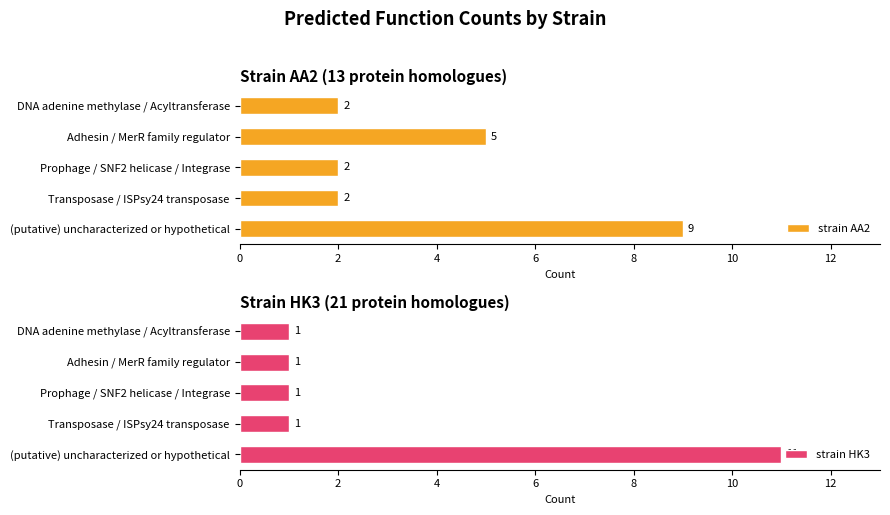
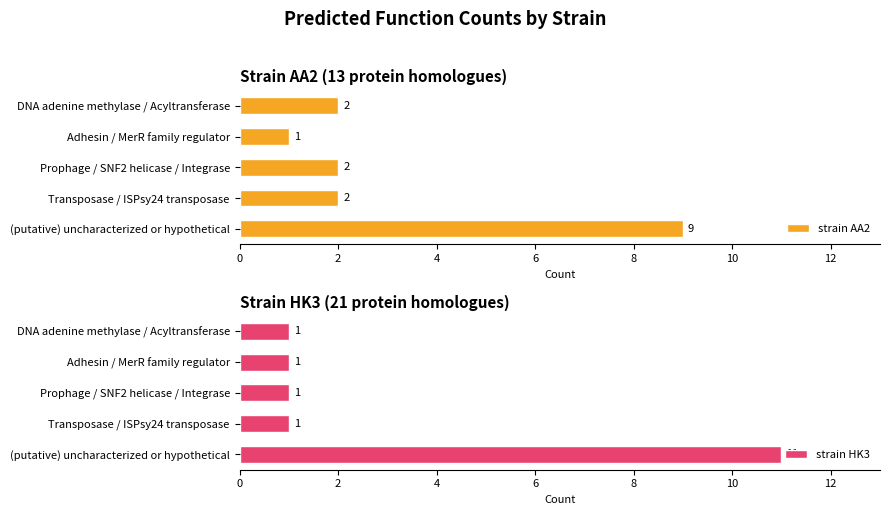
Strain AA2 (13 protein homologues), Adhesin / MerR family regulator: 5 -> 1
